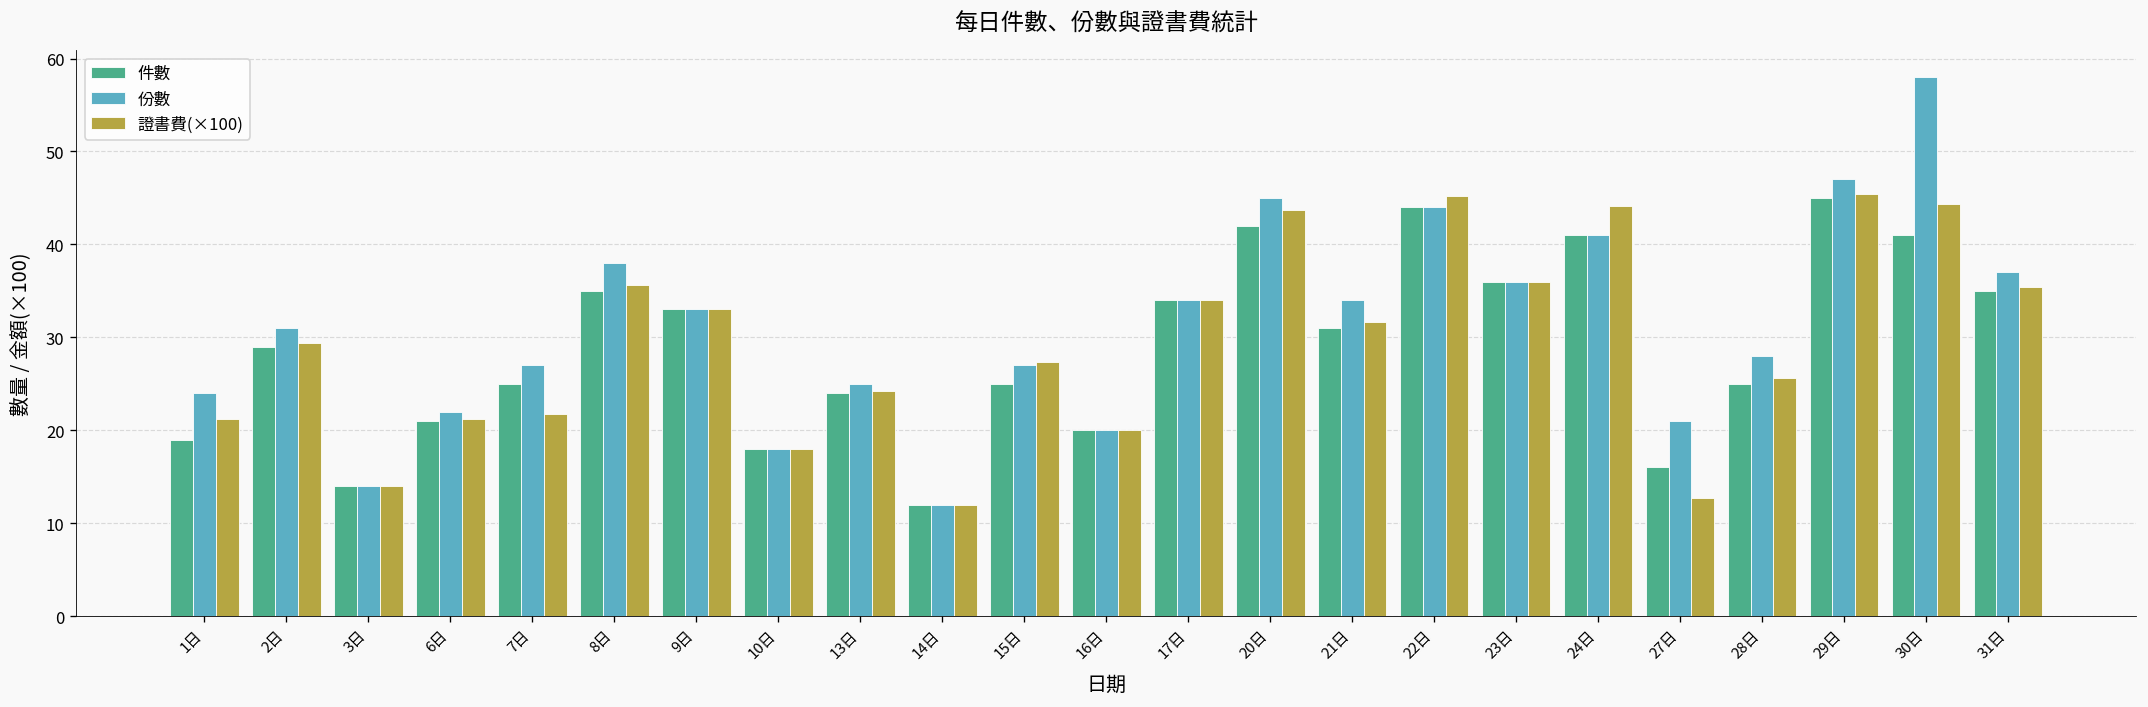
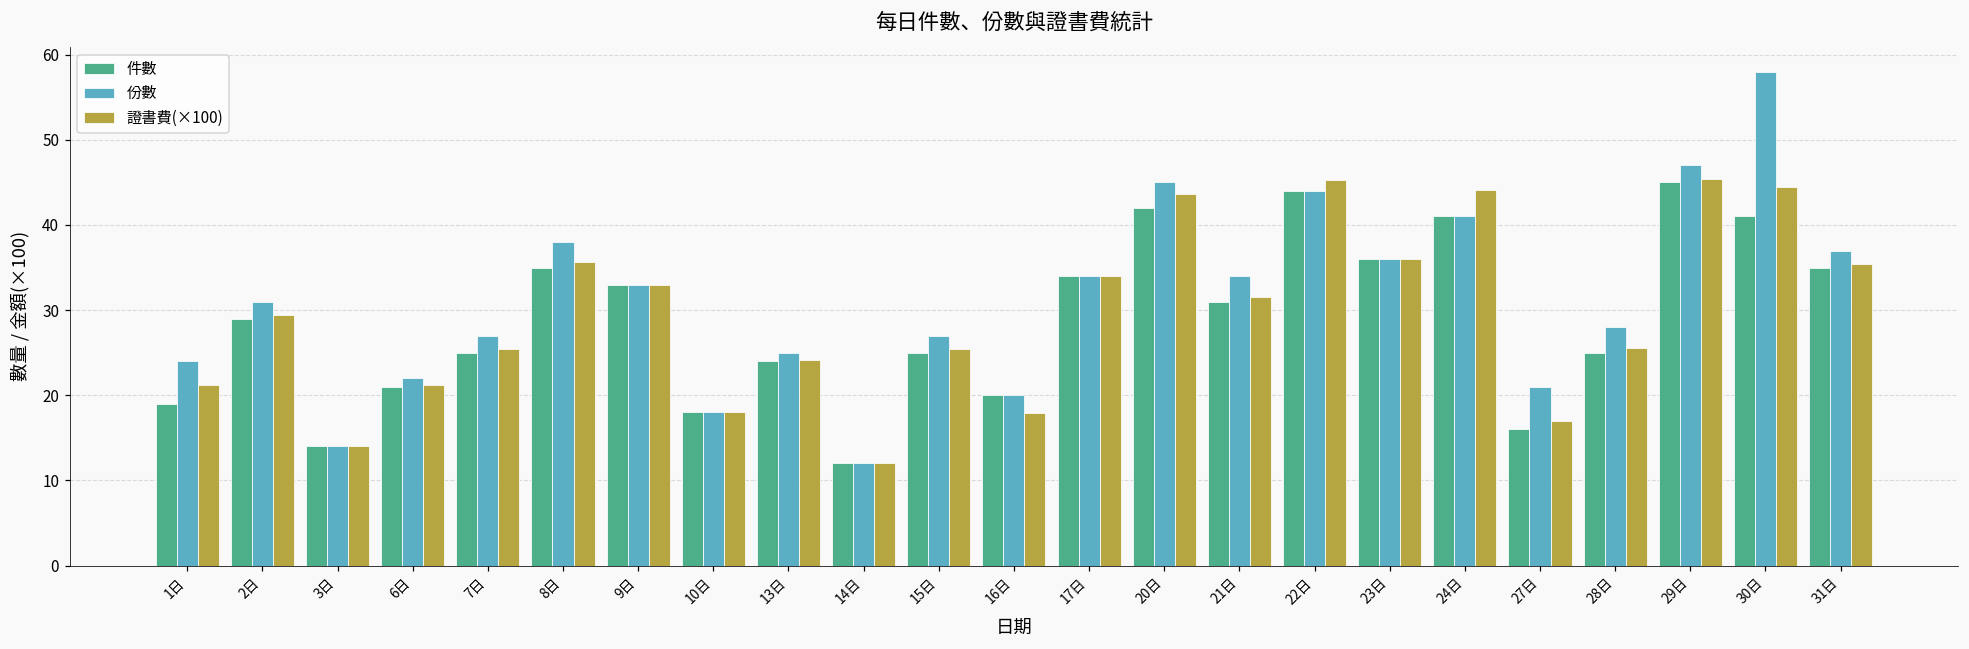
證書費(×100), 7日: 22 -> 25
證書費(×100), 15日: 27 -> 25
證書費(×100), 16日: 20 -> 18
證書費(×100), 27日: 13 -> 17
